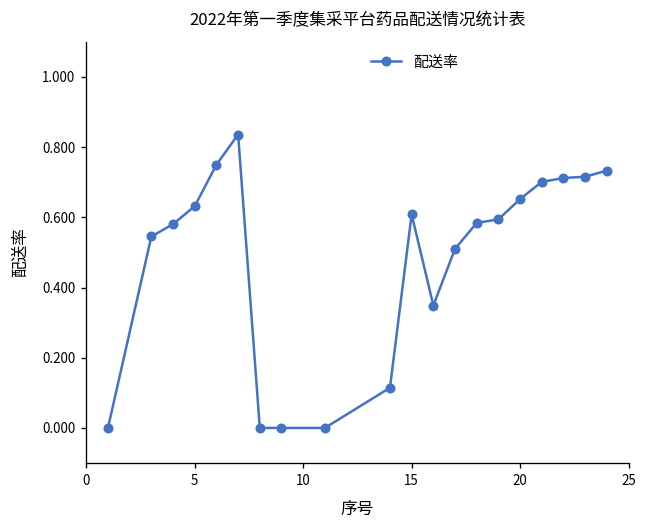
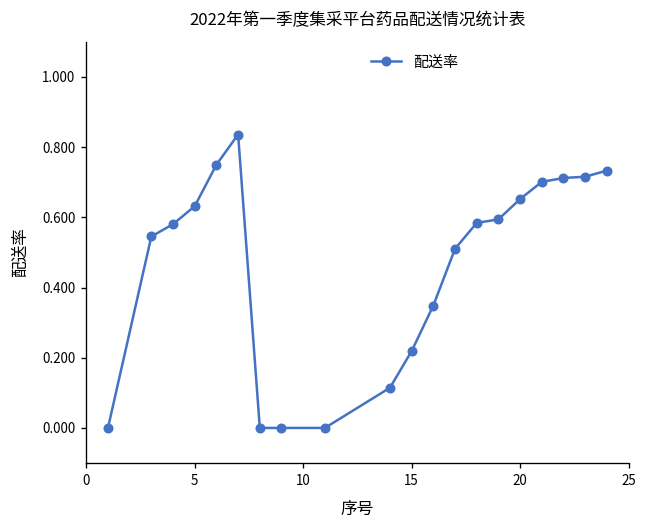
15: 0.61 -> 0.22
